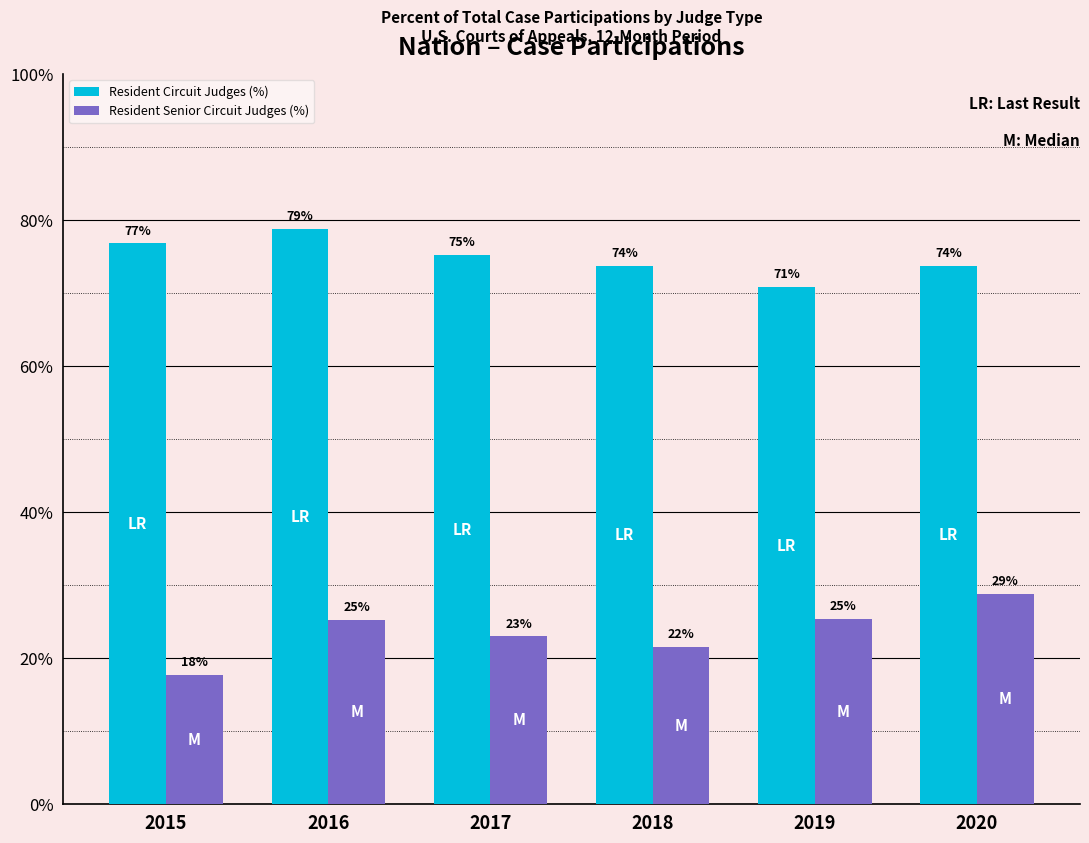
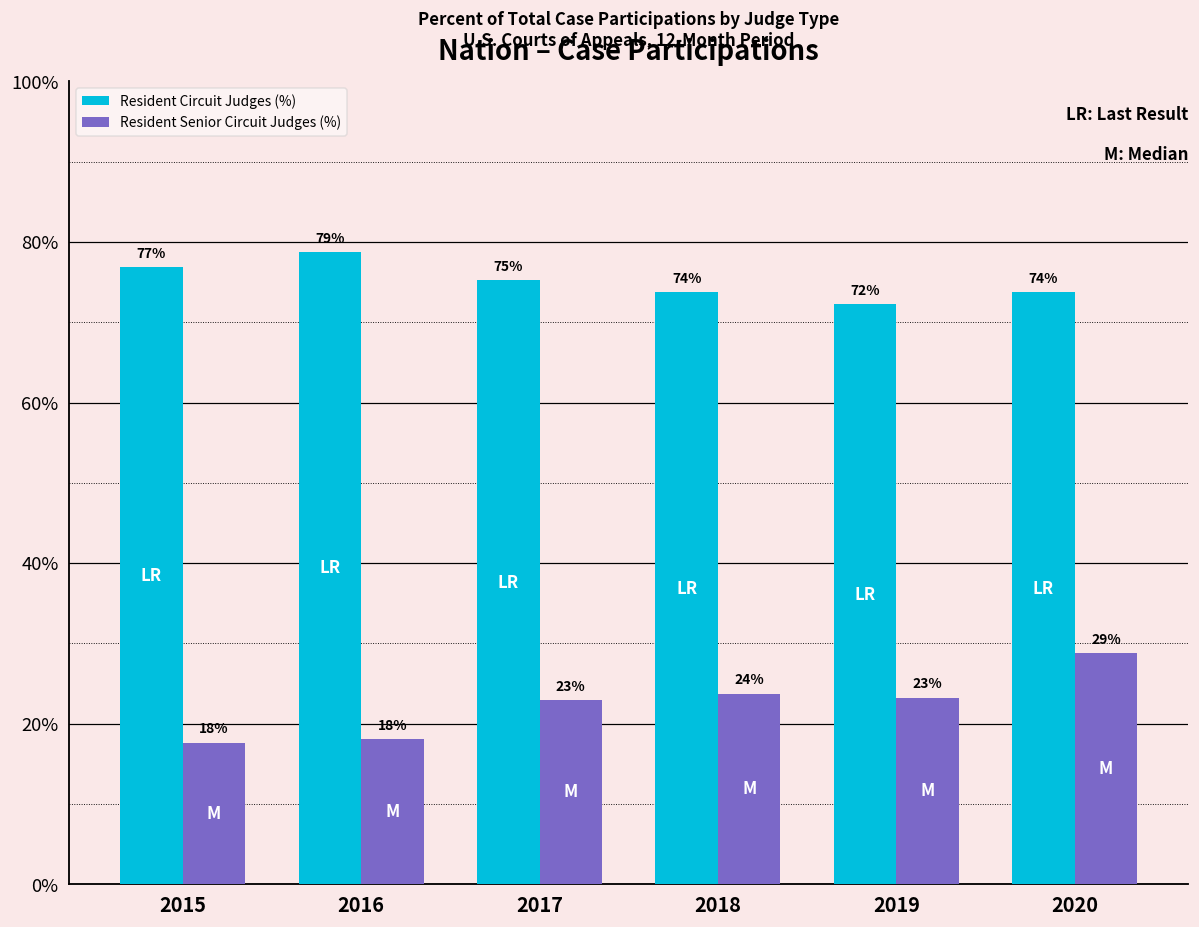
Resident Senior Circuit Judges (%), 2016: 25% -> 18%
Resident Senior Circuit Judges (%), 2018: 22% -> 24%
Resident Circuit Judges (%), 2019: 71% -> 72%
Resident Senior Circuit Judges (%), 2019: 25% -> 23%
